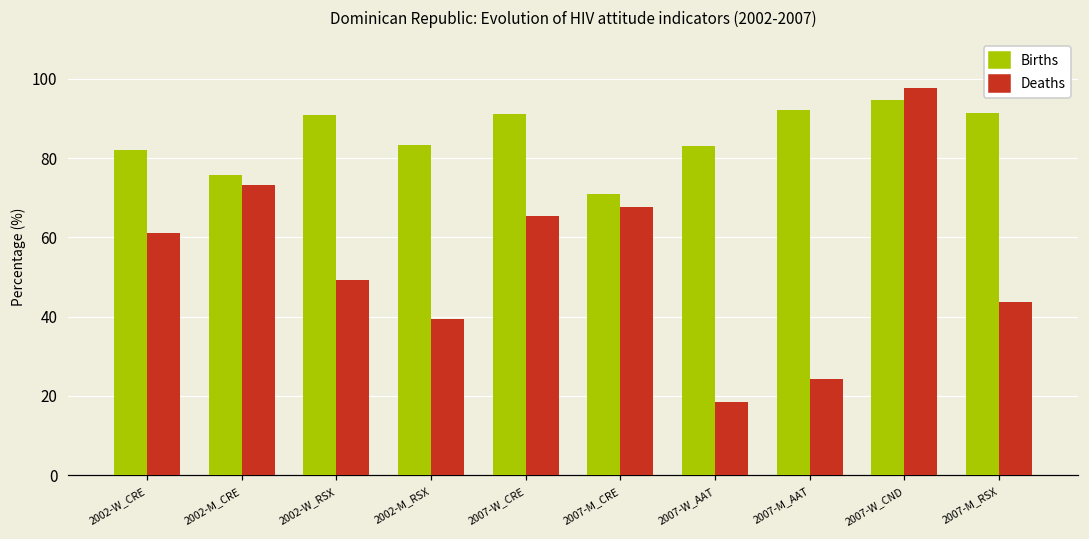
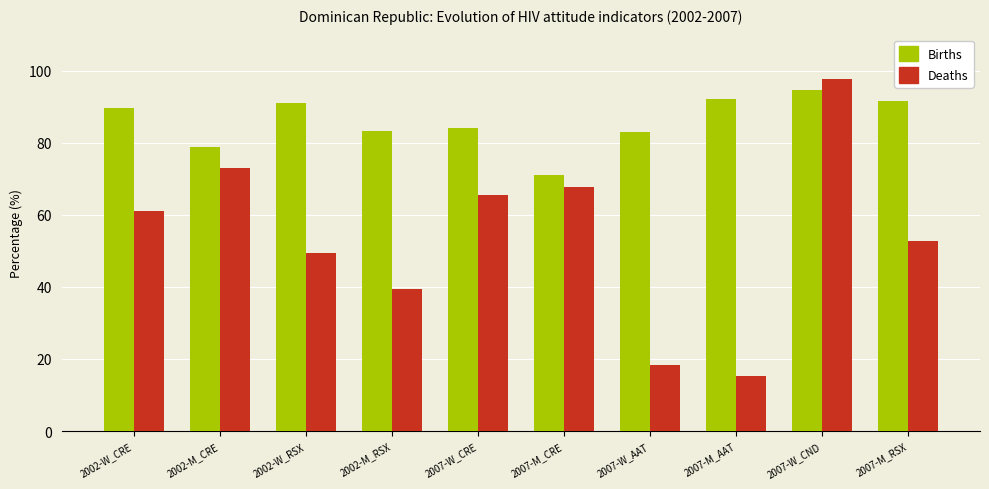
Births, 2002-W_CRE: 82 -> 90
Births, 2002-M_CRE: 76 -> 79
Births, 2007-W_CRE: 91 -> 84
Deaths, 2007-M_AAT: 24 -> 15
Deaths, 2007-M_RSX: 44 -> 53
